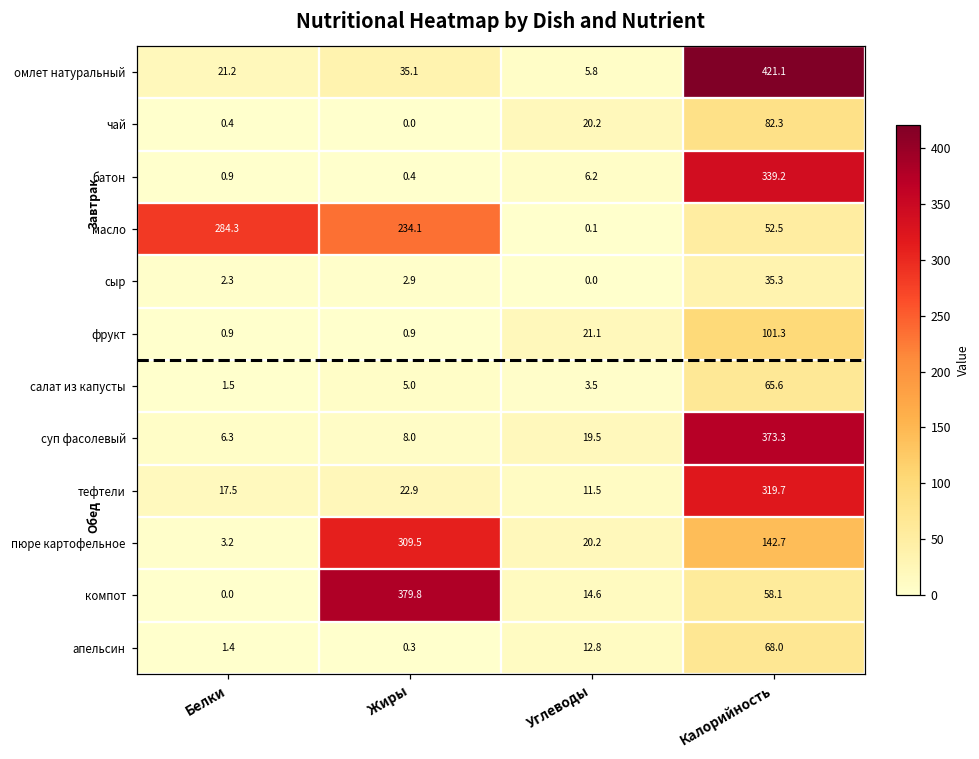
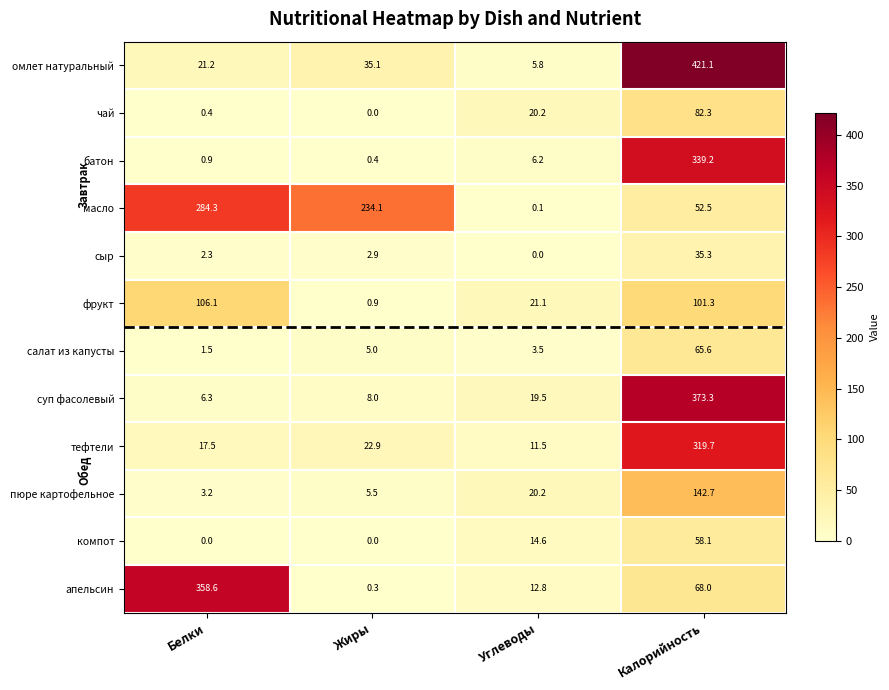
фрукт, Белки: 0.9 -> 106.1
пюре картофельное, Жиры: 309.5 -> 5.5
компот, Жиры: 379.8 -> 0.0
апельсин, Белки: 1.4 -> 358.6
